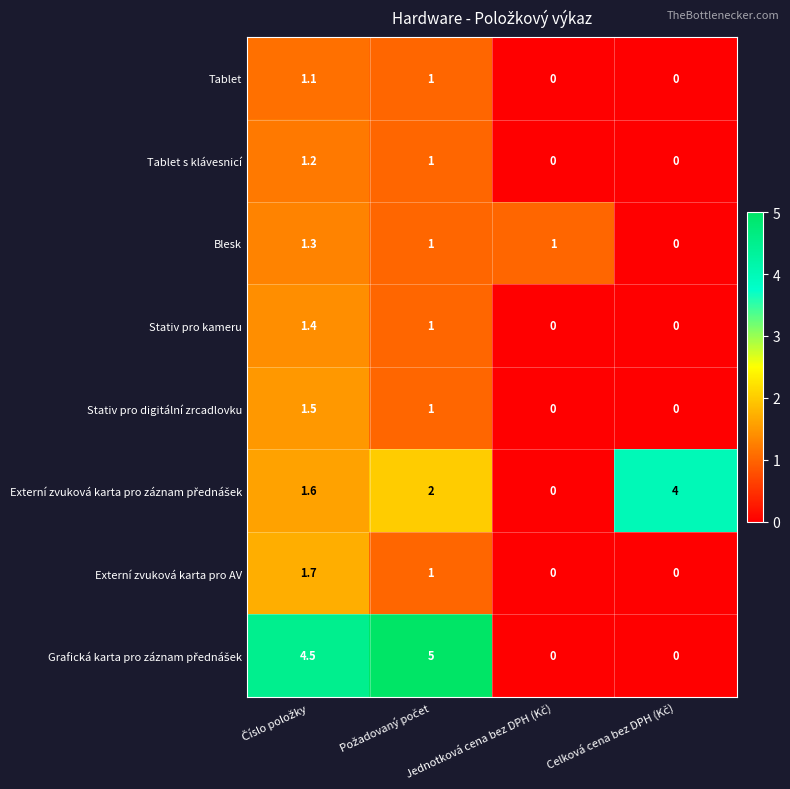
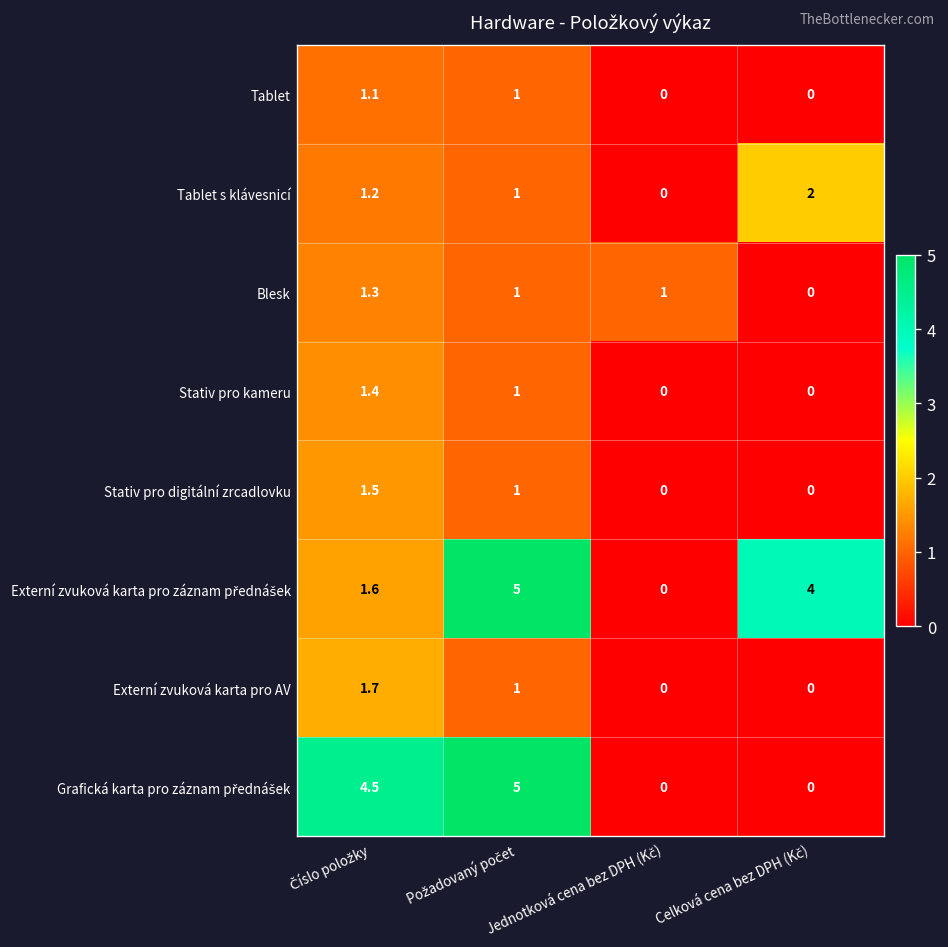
Tablet s klávesnicí, Celková cena bez DPH (Kč): 0 -> 2
Externí zvuková karta pro záznam přednášek, Požadovaný počet: 2 -> 5
